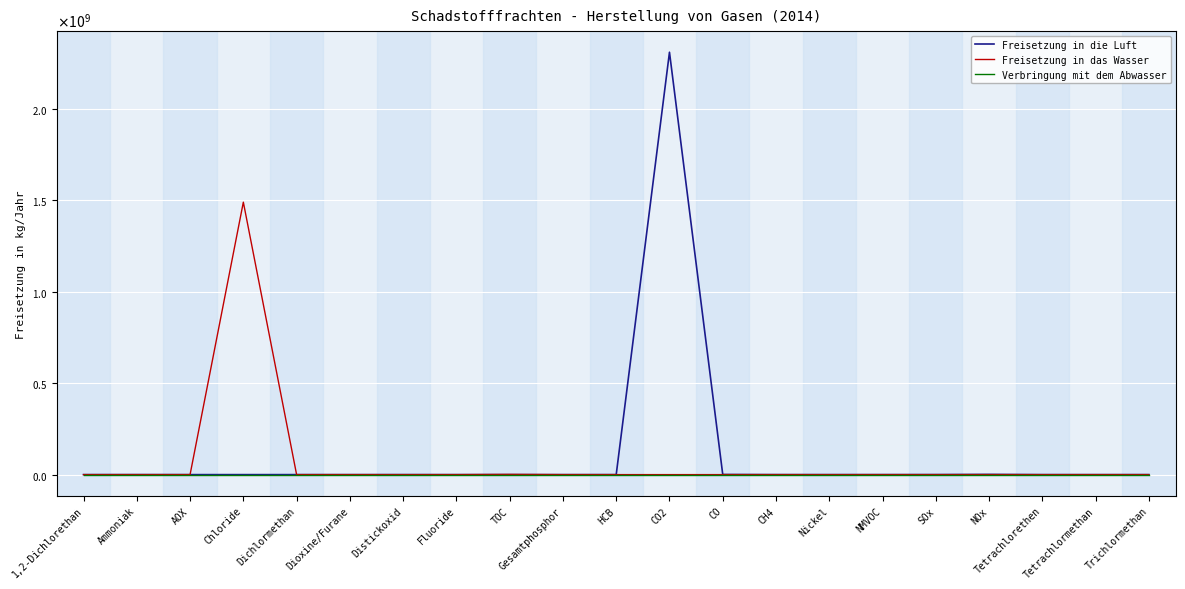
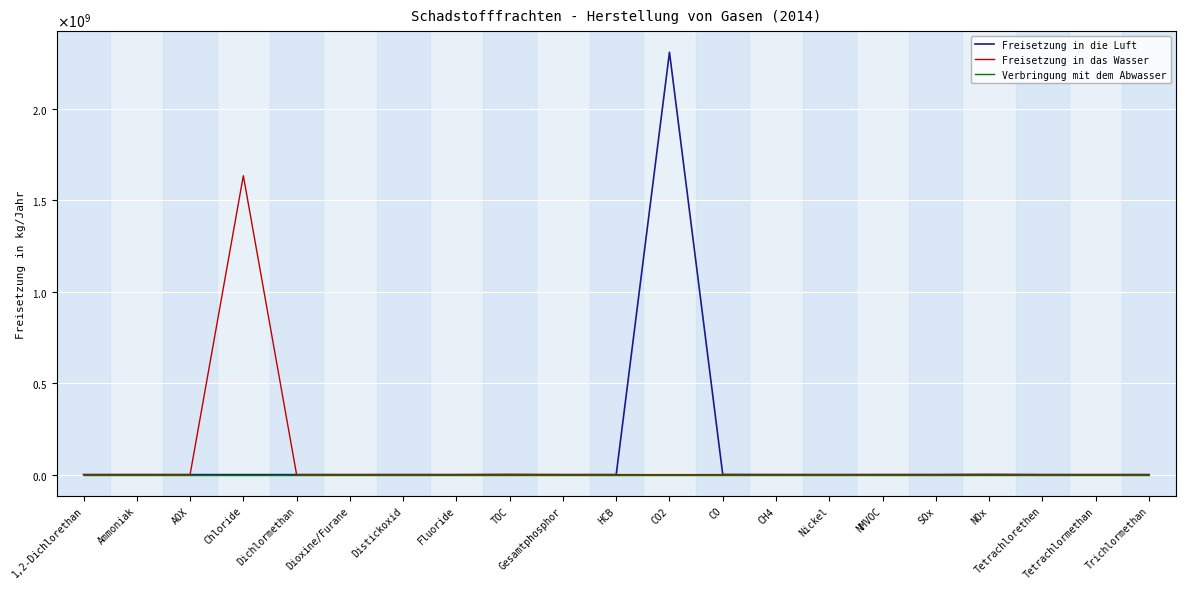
Freisetzung in das Wasser, Chloride: 1490000000 -> 1630000000
